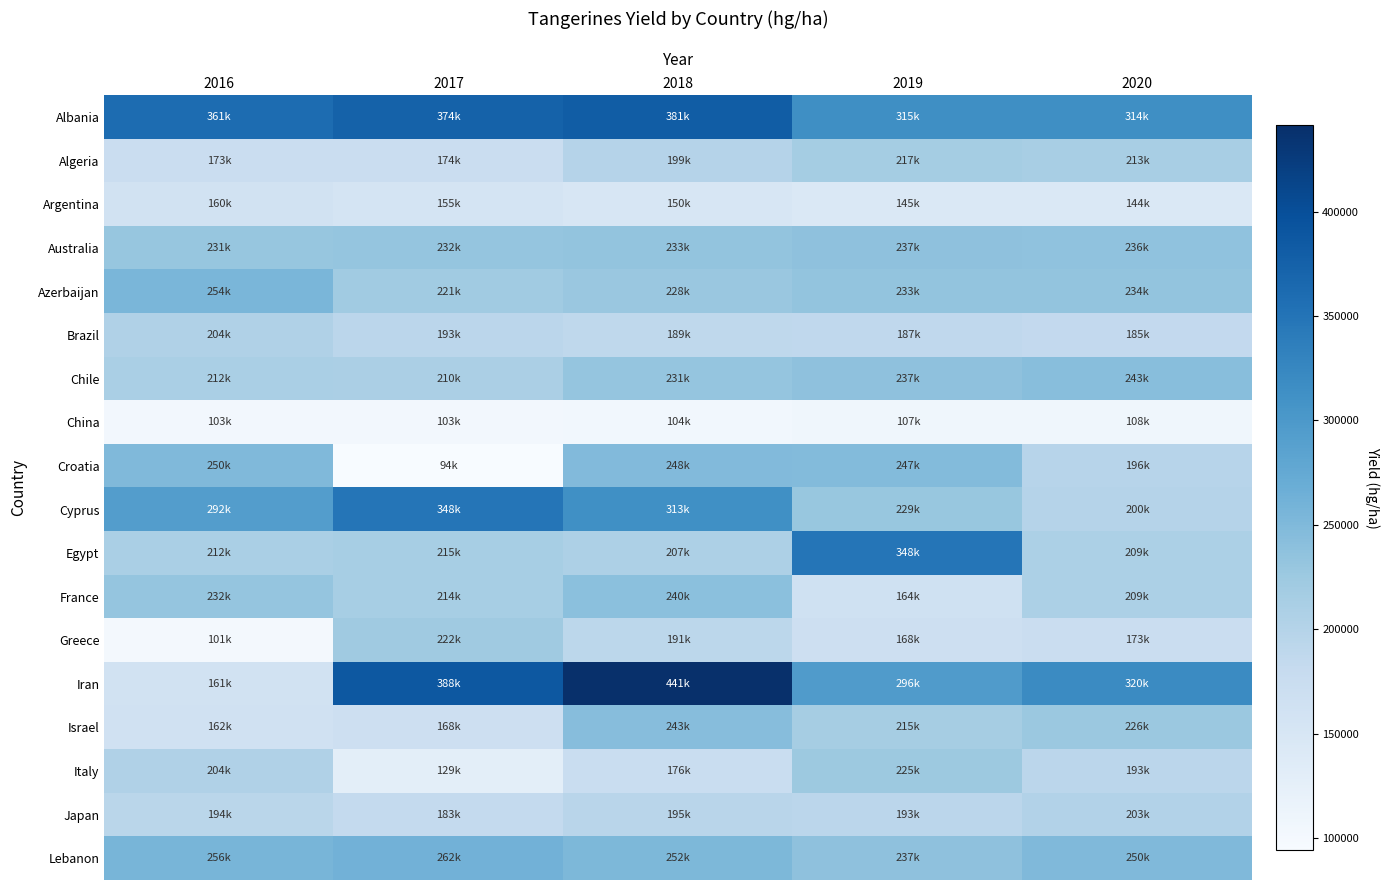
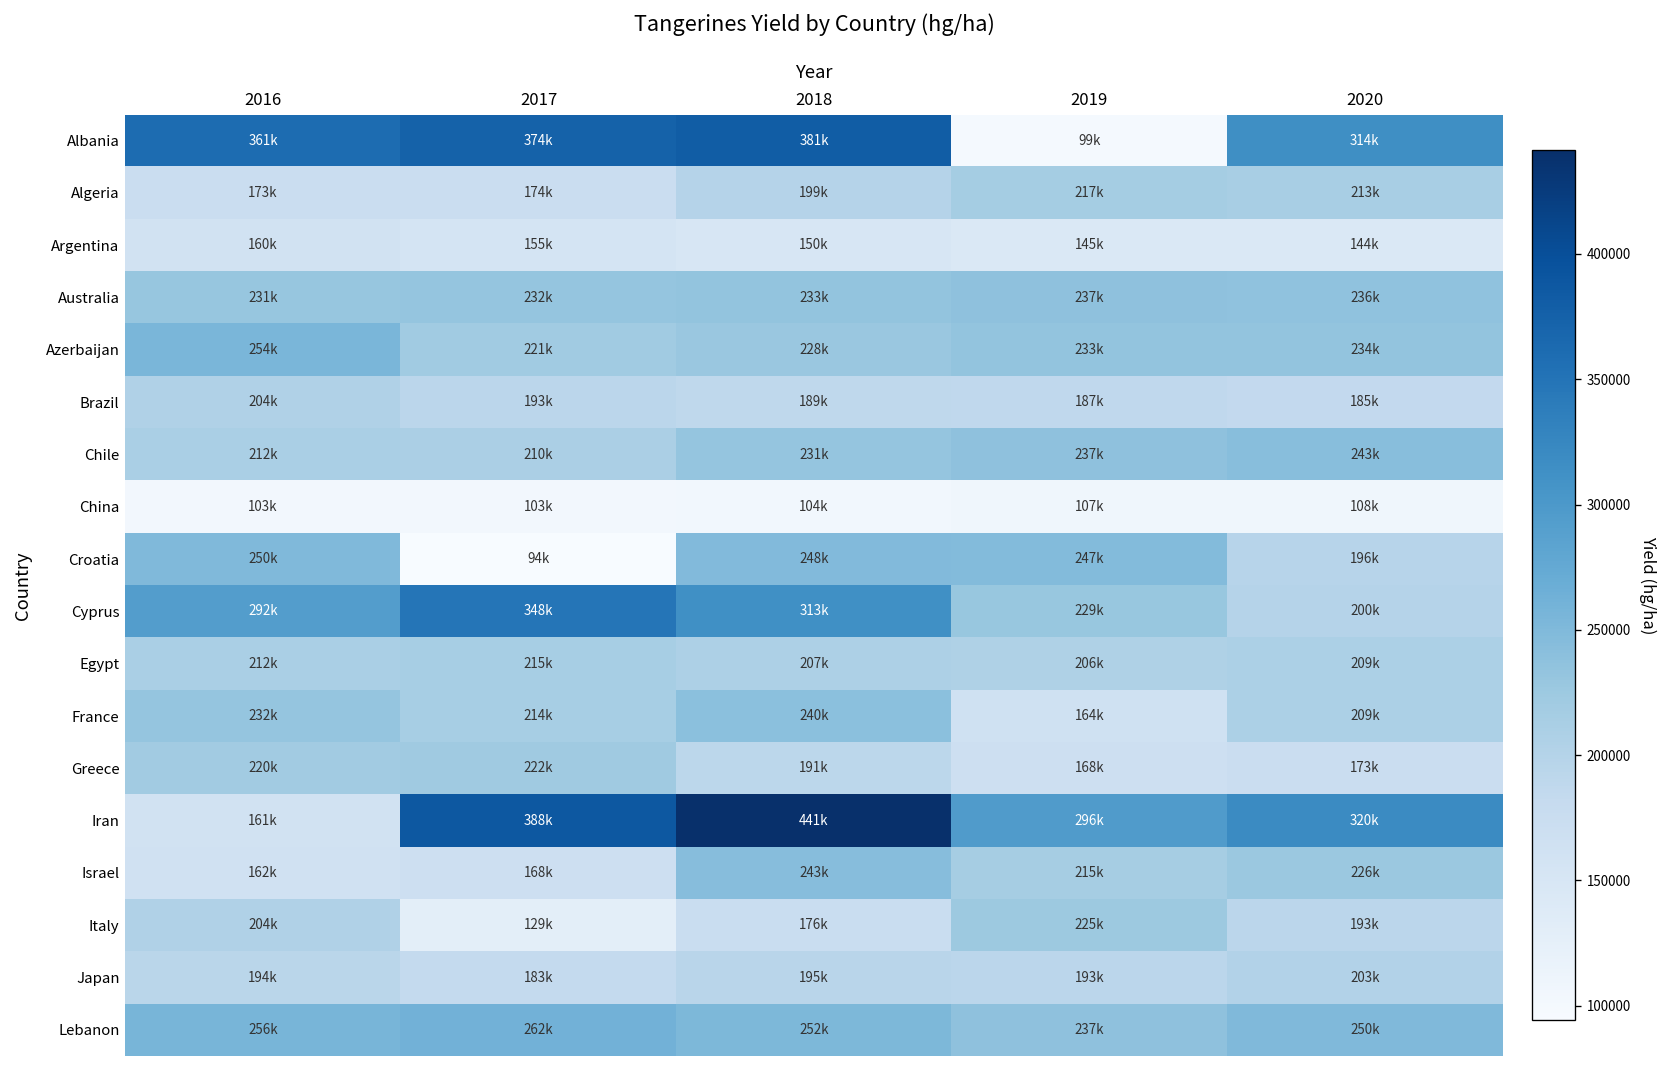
Albania, 2019: 315k -> 99k
Egypt, 2019: 348k -> 206k
Greece, 2016: 101k -> 220k
